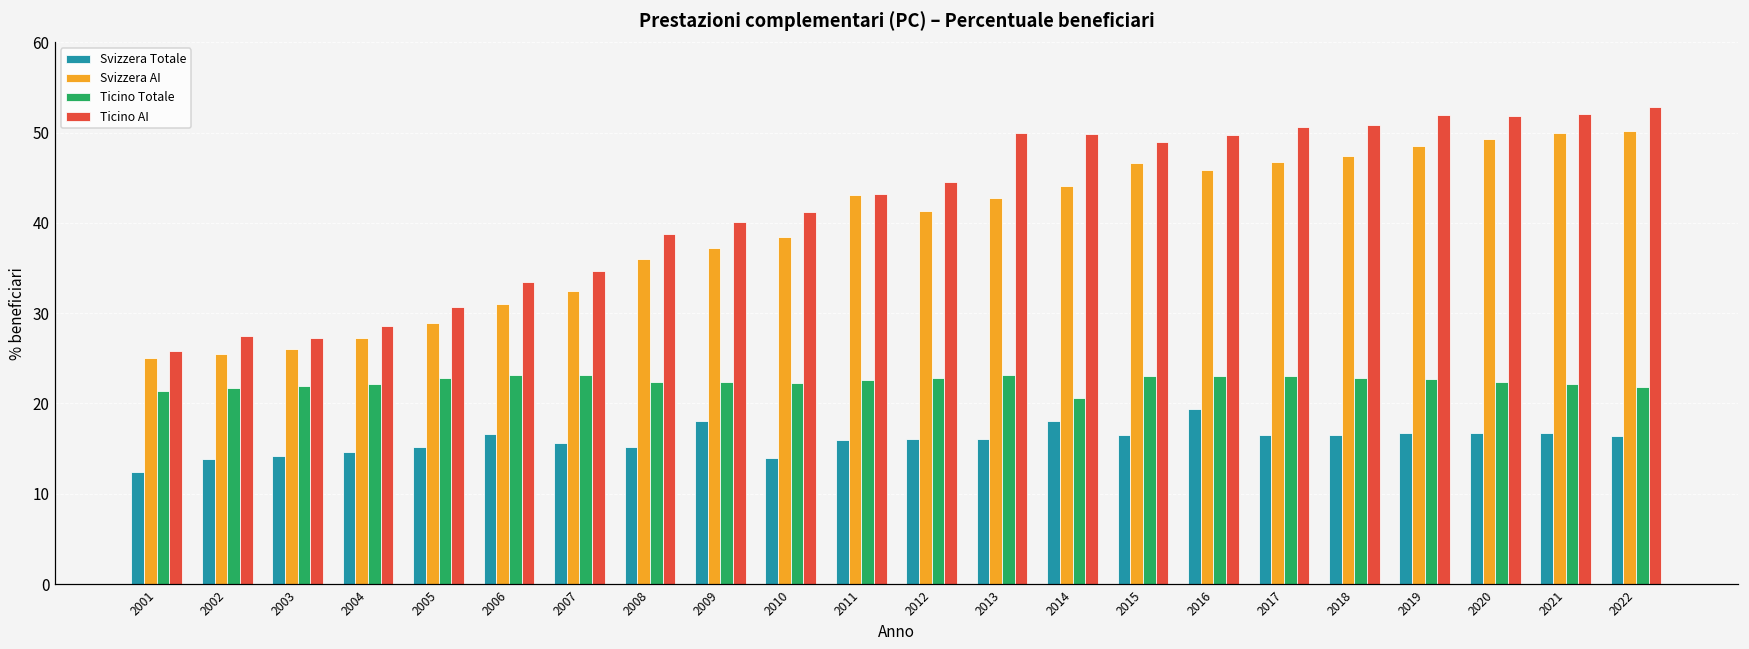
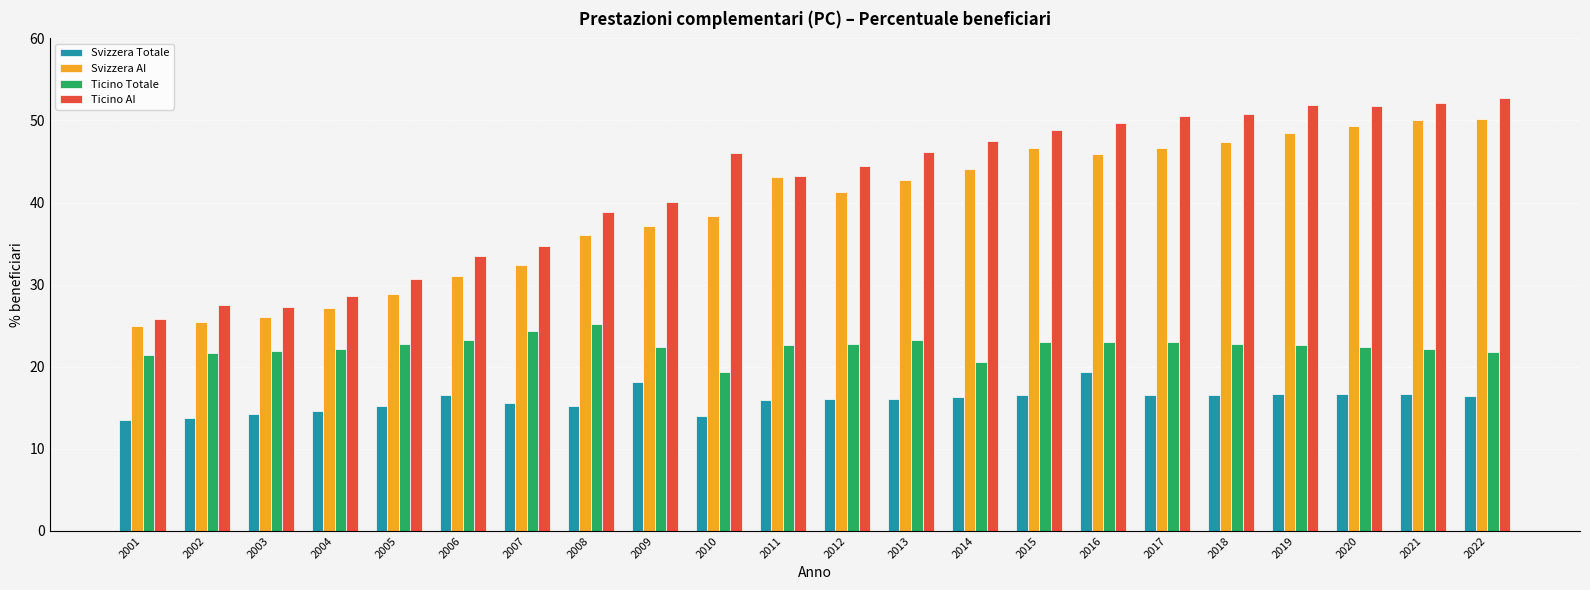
Svizzera Totale, 2001: 12 -> 14
Ticino Totale, 2007: 23 -> 24
Ticino Totale, 2008: 22 -> 25
Ticino Totale, 2010: 22 -> 19
Ticino AI, 2010: 41 -> 46
Ticino AI, 2013: 50 -> 46
Svizzera Totale, 2014: 18 -> 16
Ticino AI, 2014: 50 -> 48
